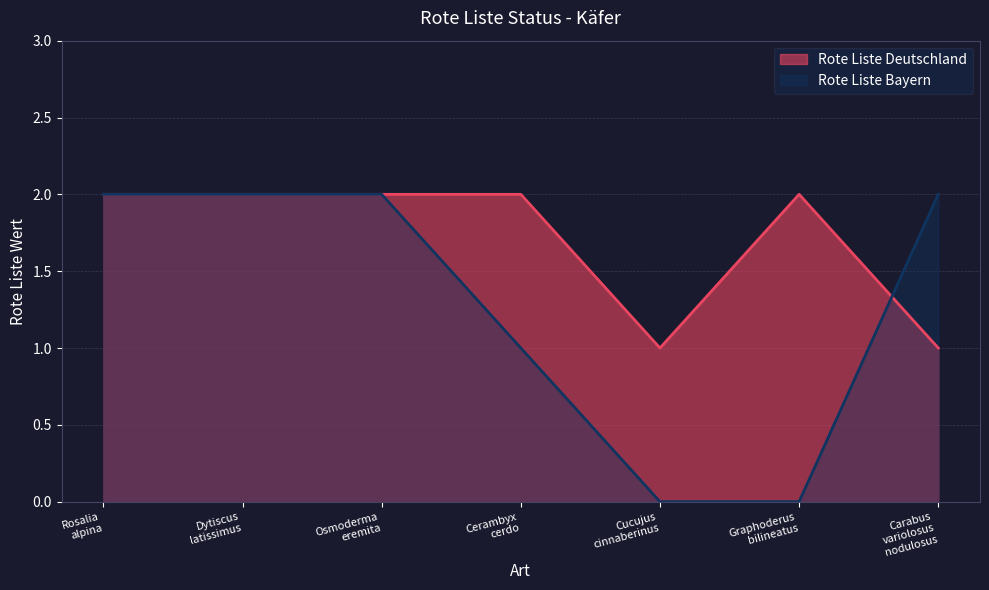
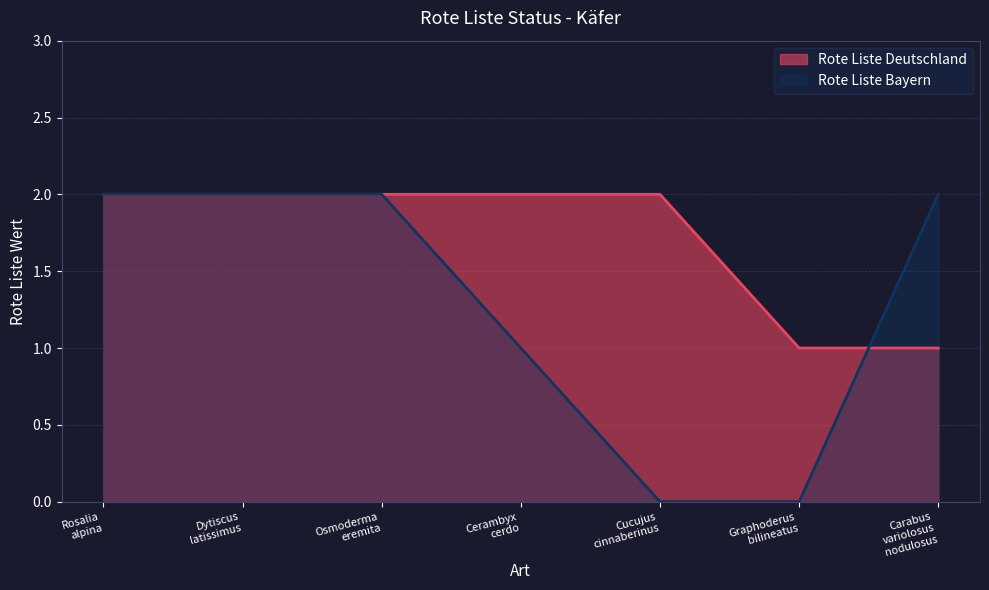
Rote Liste Deutschland, Cucujus cinnaberinus: 1 -> 2
Rote Liste Deutschland, Graphoderus bilineatus: 2 -> 1
